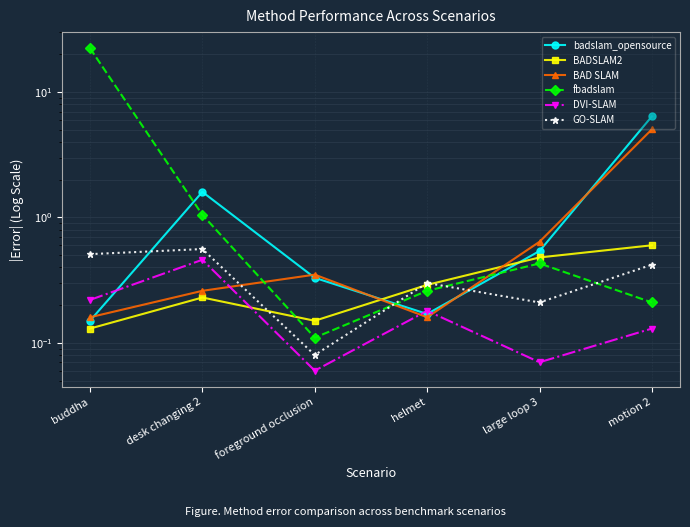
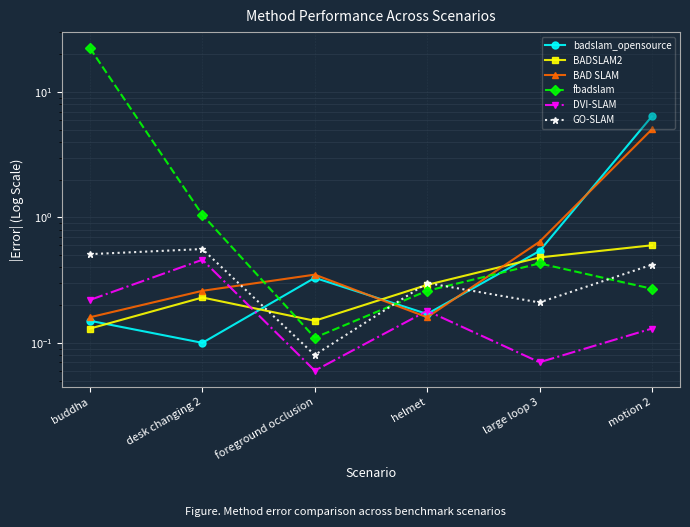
badslam_opensource, desk changing 2: 1.6 -> 0.1
fbadslam, motion 2: 0.21 -> 0.27
